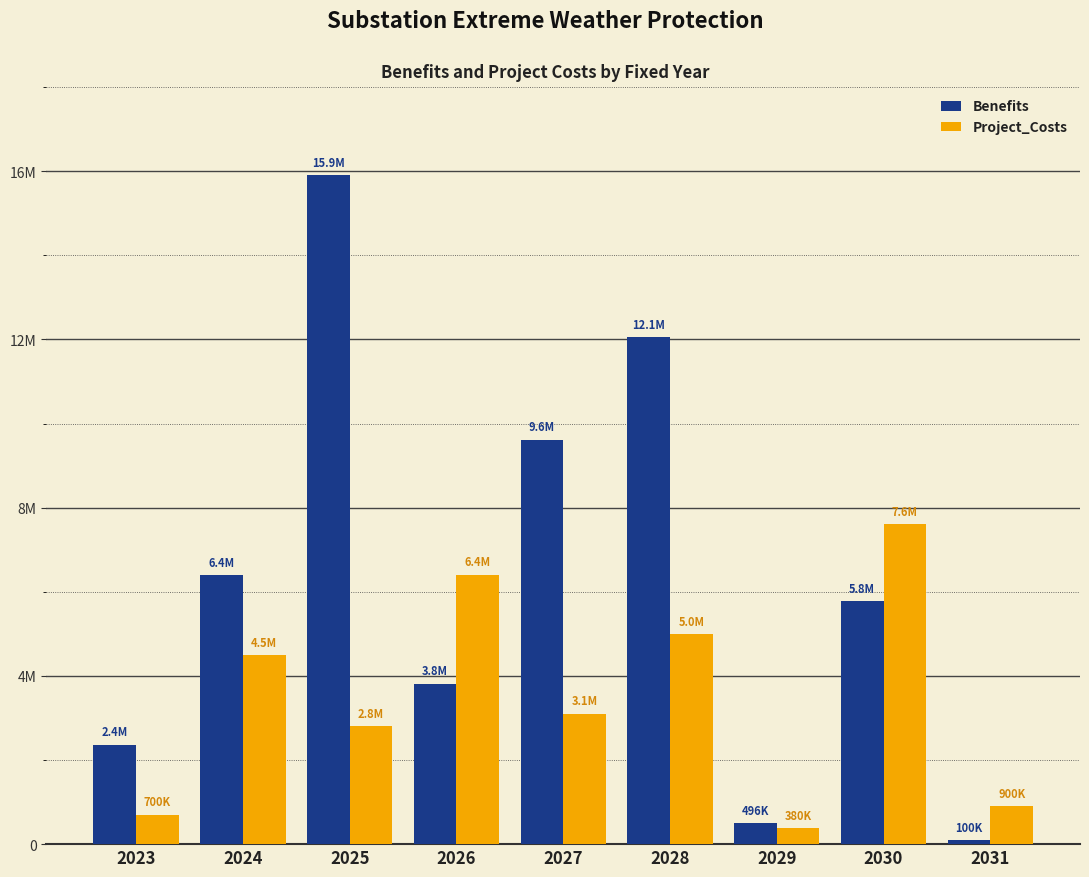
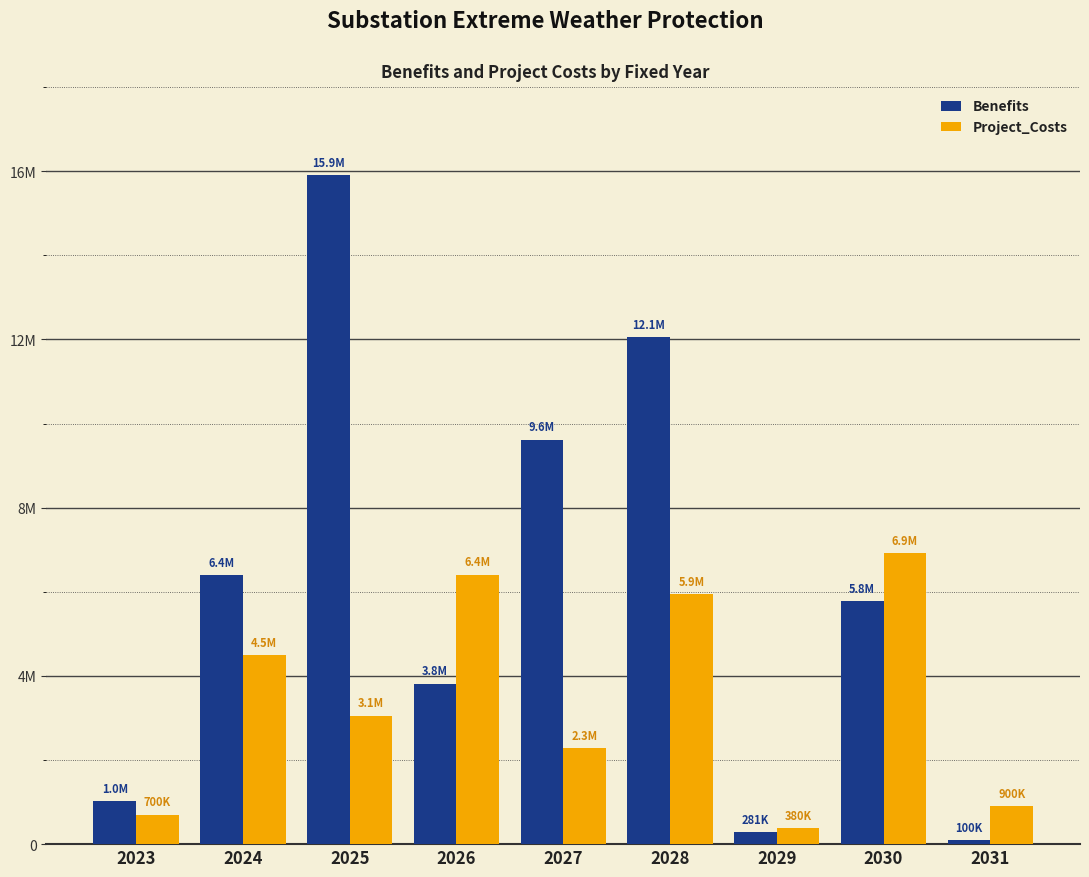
Benefits, 2023: 2.4M -> 1.0M
Project_Costs, 2025: 2.8M -> 3.1M
Project_Costs, 2027: 3.1M -> 2.3M
Project_Costs, 2028: 5.0M -> 5.9M
Benefits, 2029: 496K -> 281K
Project_Costs, 2030: 7.6M -> 6.9M
